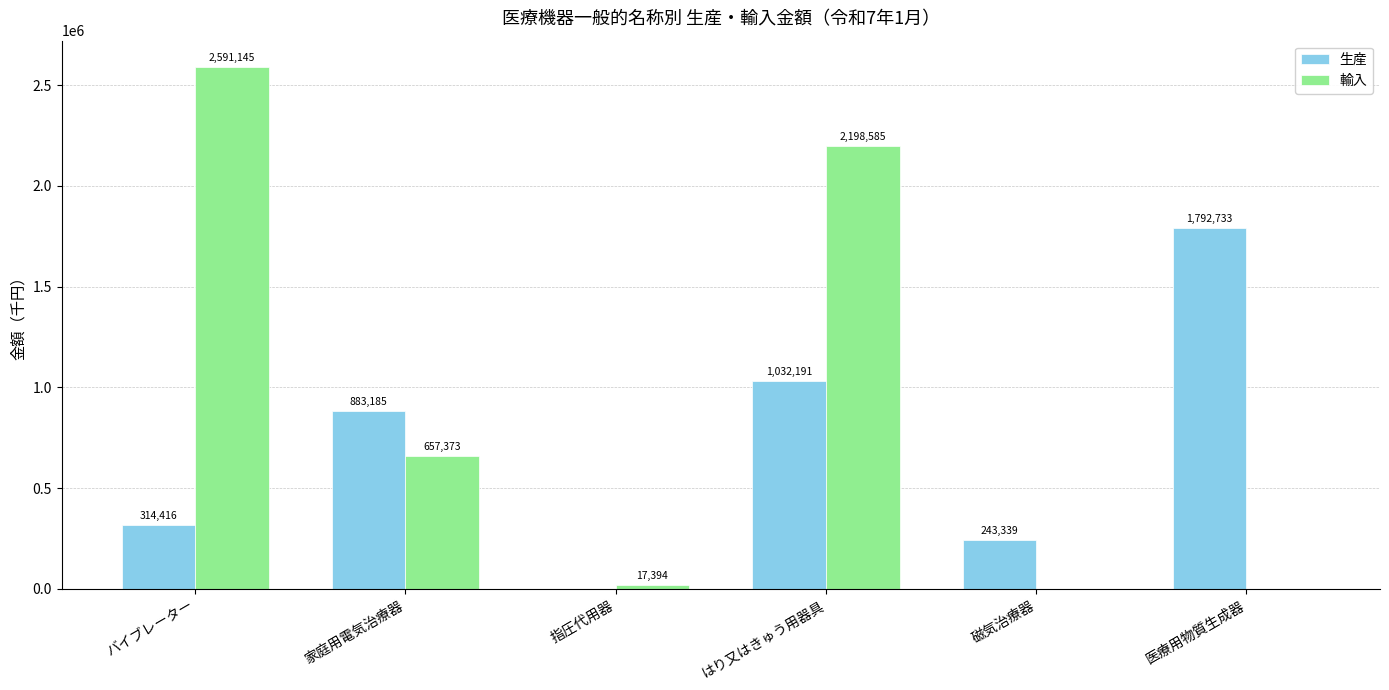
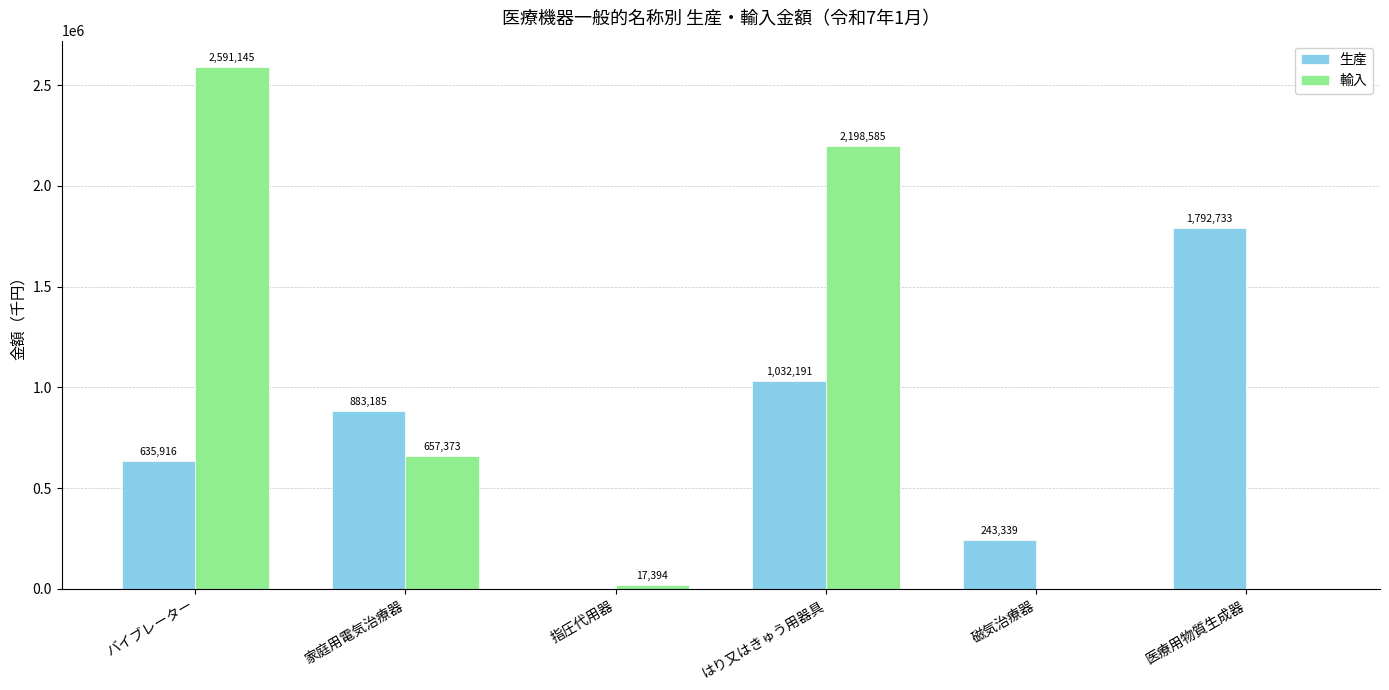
生産, バイブレーター: 314,416 -> 635,916
